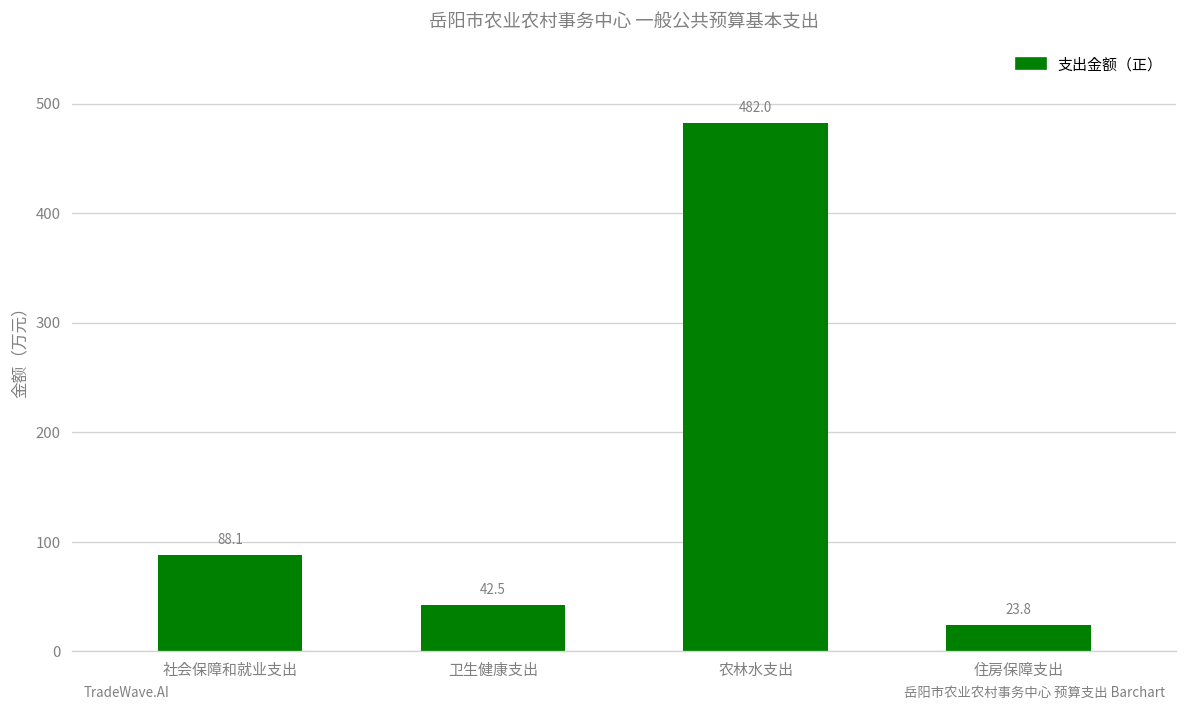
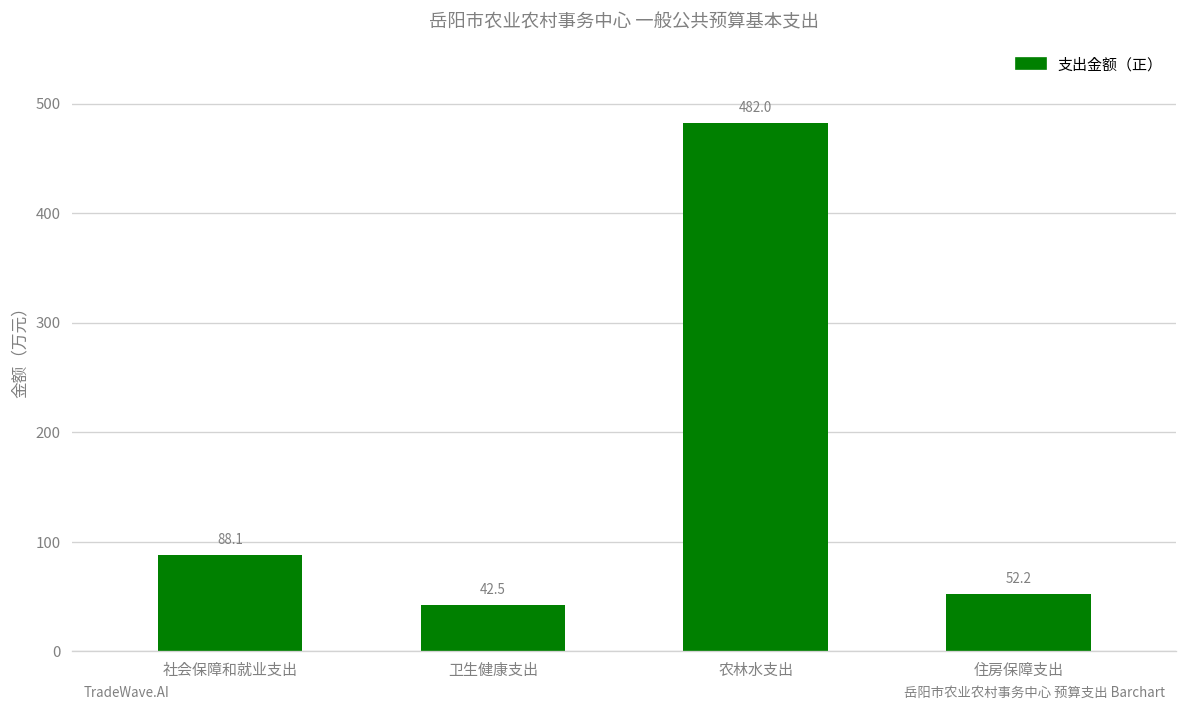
住房保障支出: 23.8 -> 52.2
